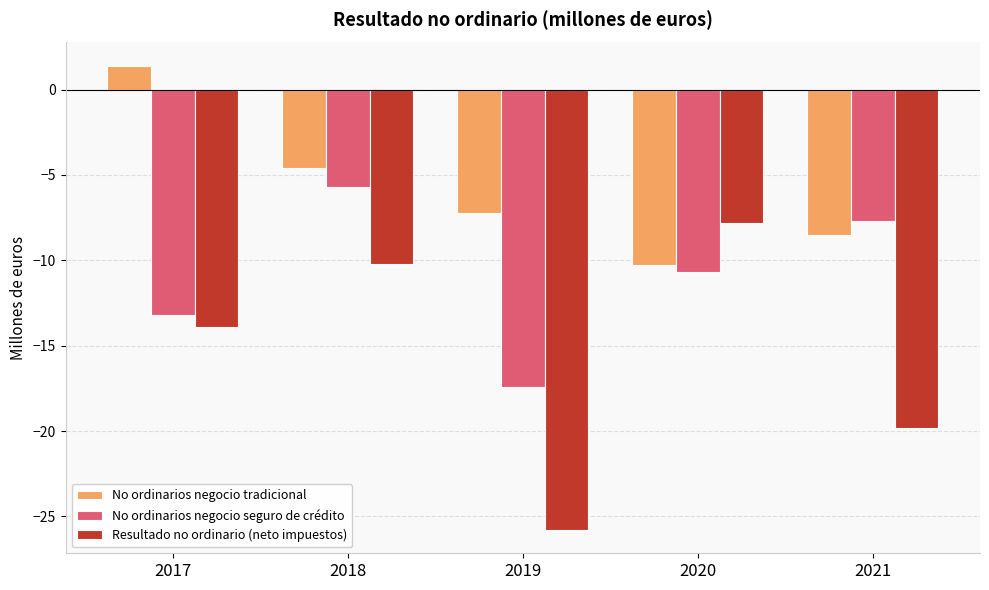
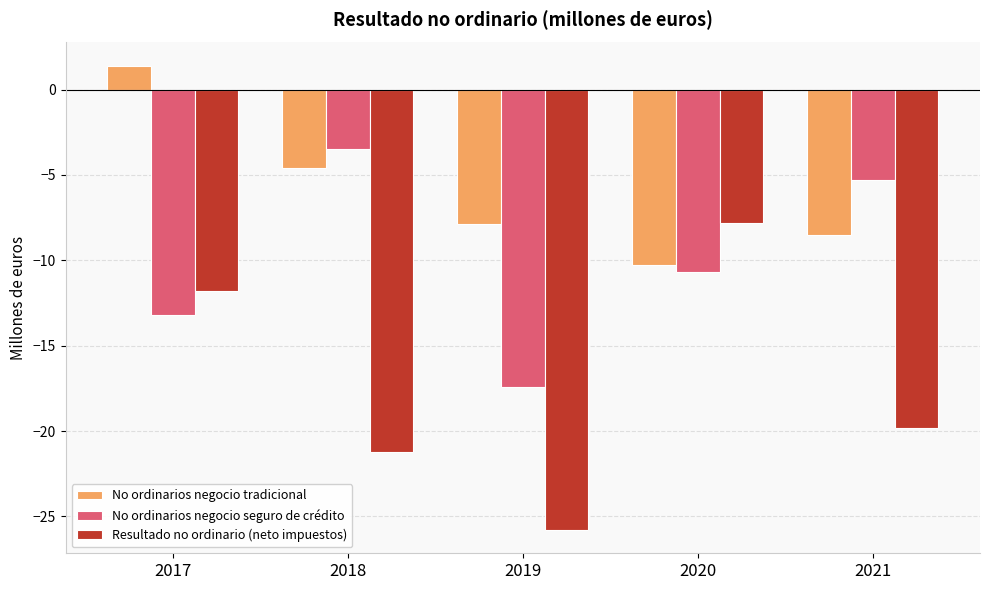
Resultado no ordinario (neto impuestos), 2017: -13.9 -> -11.8
No ordinarios negocio seguro de crédito, 2018: -5.7 -> -3.5
Resultado no ordinario (neto impuestos), 2018: -10.2 -> -21.2
No ordinarios negocio tradicional, 2019: -7.2 -> -7.9
No ordinarios negocio seguro de crédito, 2021: -7.7 -> -5.3
